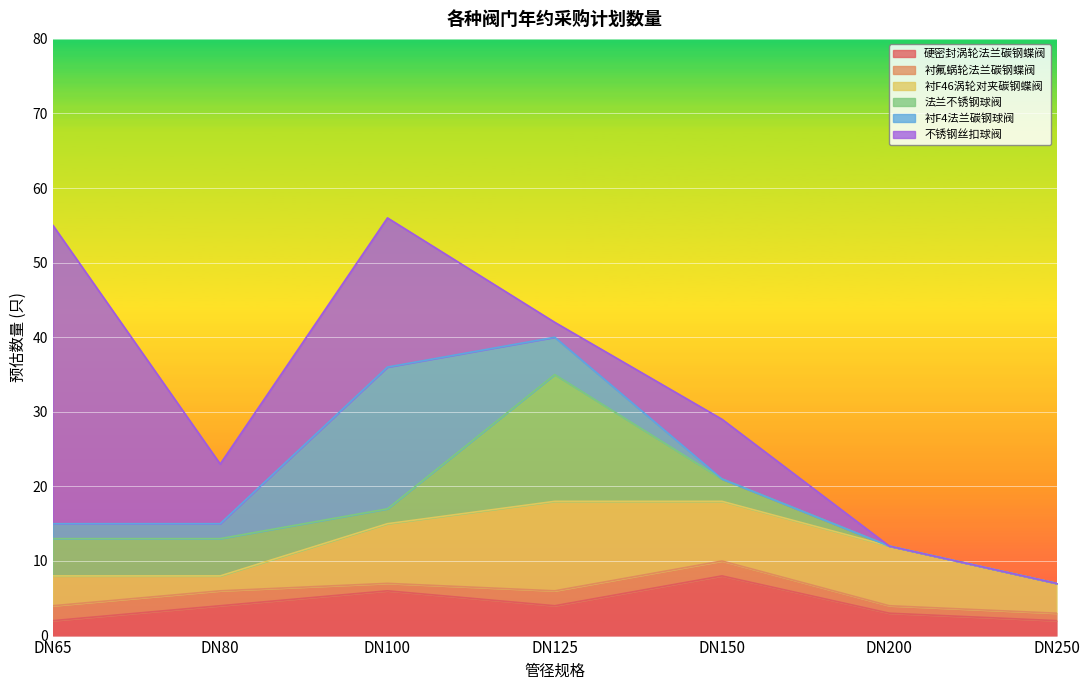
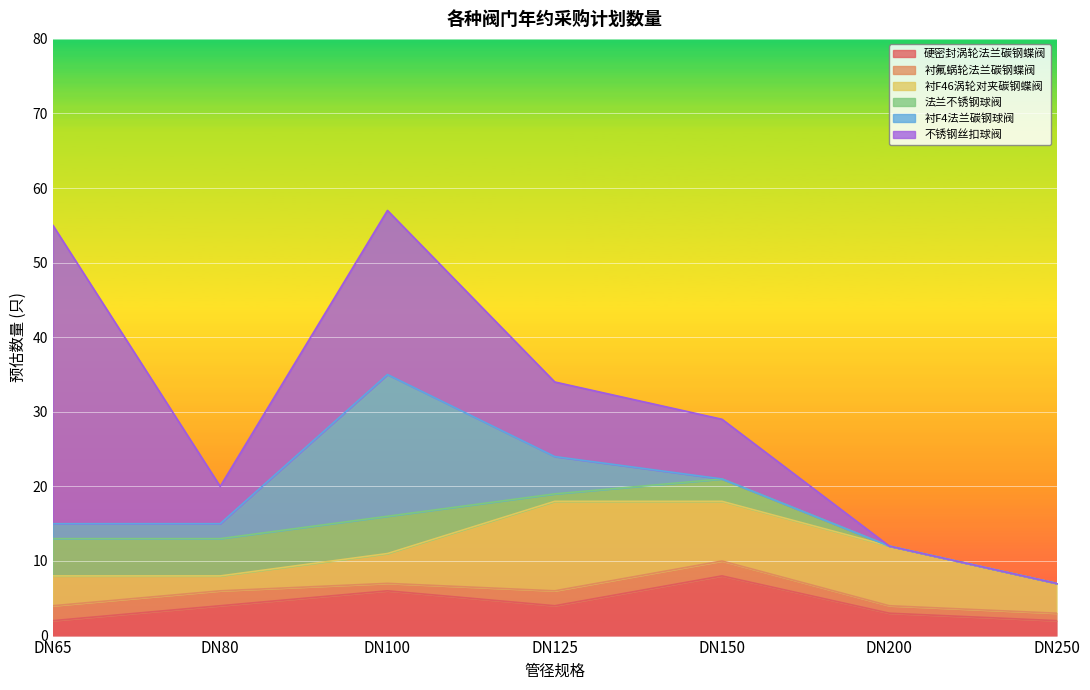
不锈钢丝扣球阀, DN80: 8 -> 5
衬F46涡轮对夹碳钢蝶阀, DN100: 8 -> 4
法兰不锈钢球阀, DN100: 2 -> 5
不锈钢丝扣球阀, DN100: 20 -> 22
法兰不锈钢球阀, DN125: 17 -> 1
不锈钢丝扣球阀, DN125: 2 -> 10
